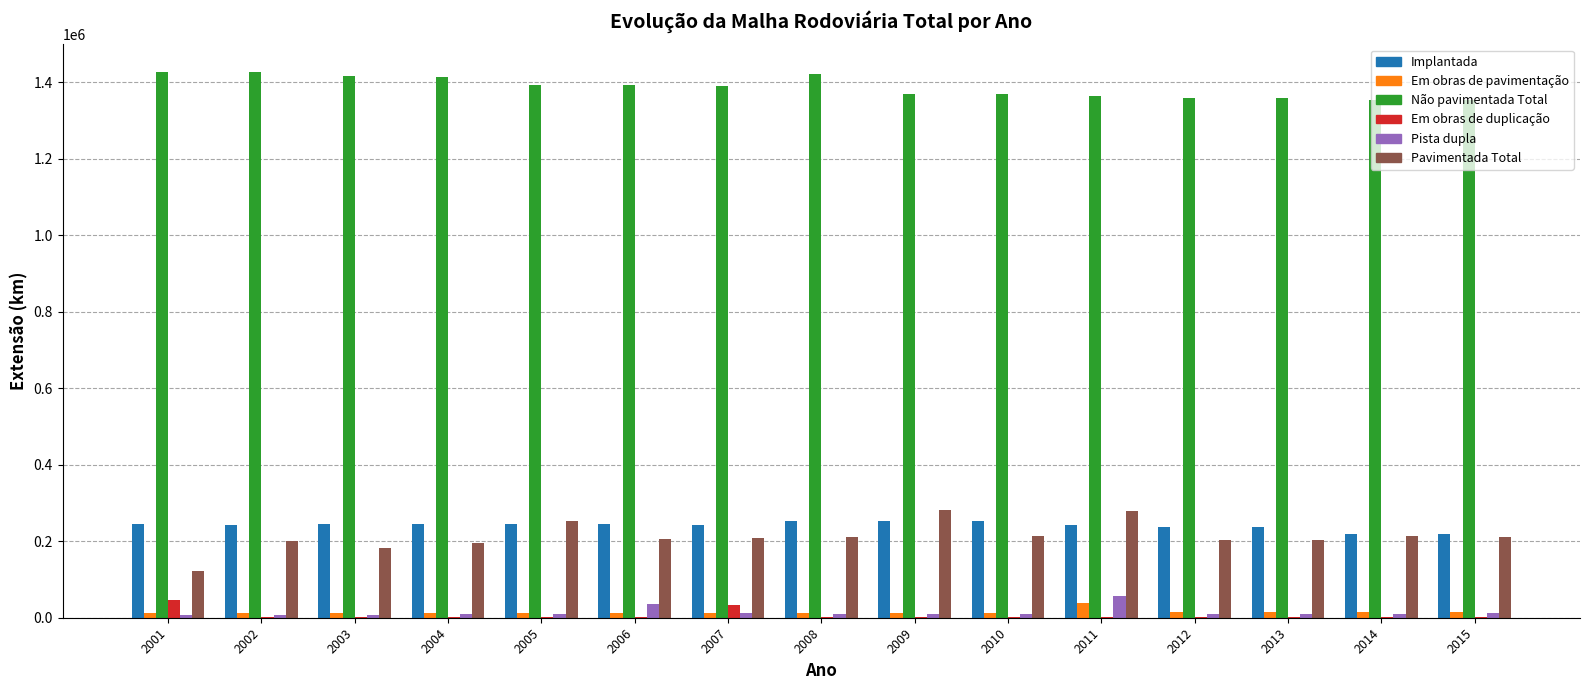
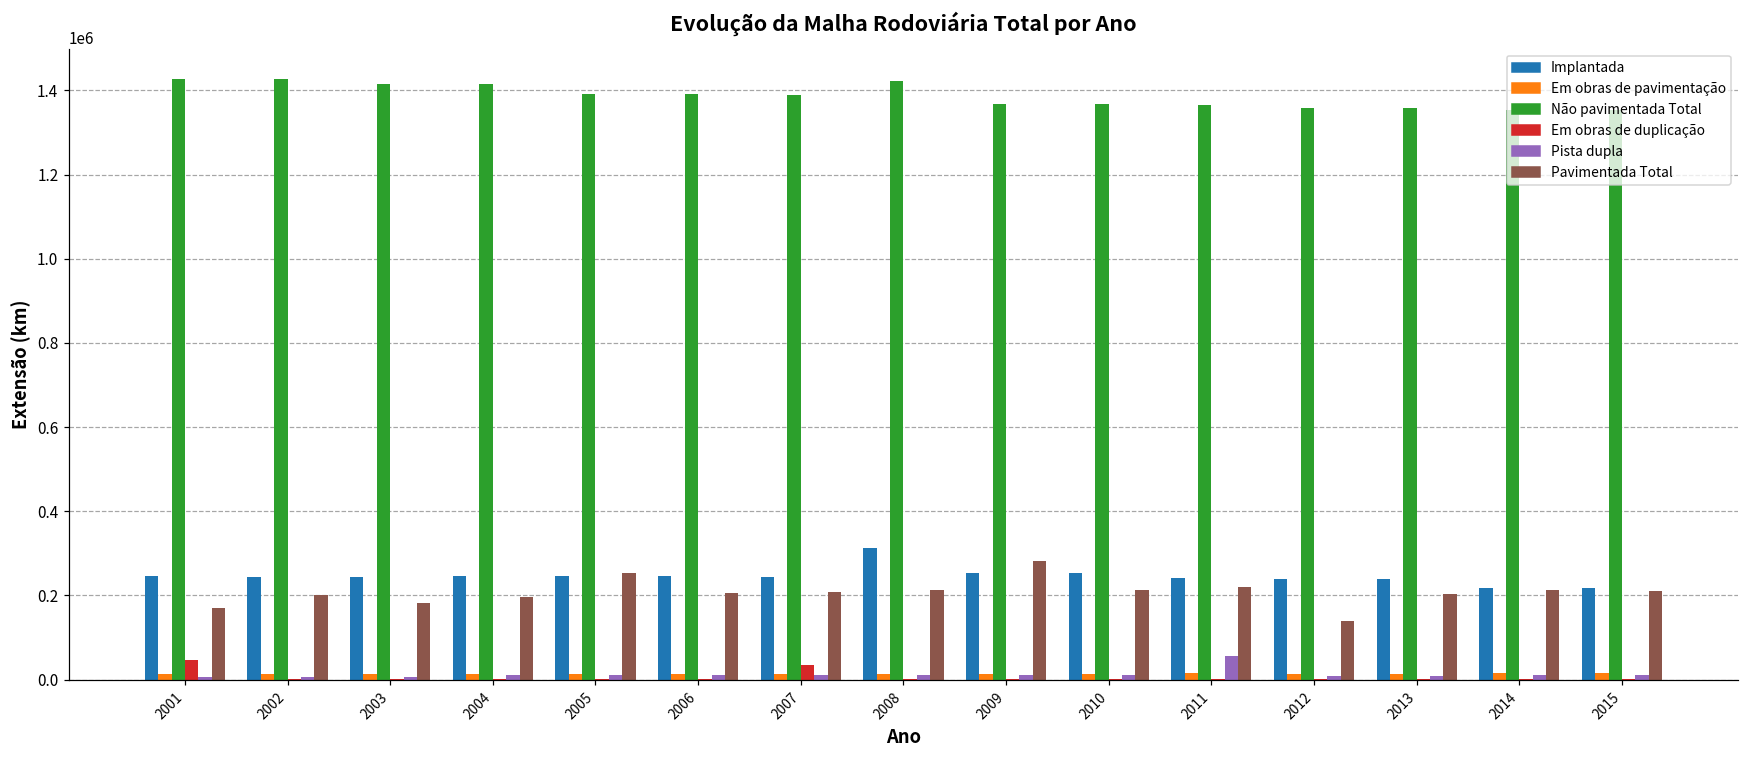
Pavimentada Total, 2001: 120000 -> 170000
Pista dupla, 2006: 40000 -> 10000
Implantada, 2008: 250000 -> 310000
Em obras de pavimentação, 2011: 40000 -> 10000
Pavimentada Total, 2011: 280000 -> 220000
Pavimentada Total, 2012: 200000 -> 140000
